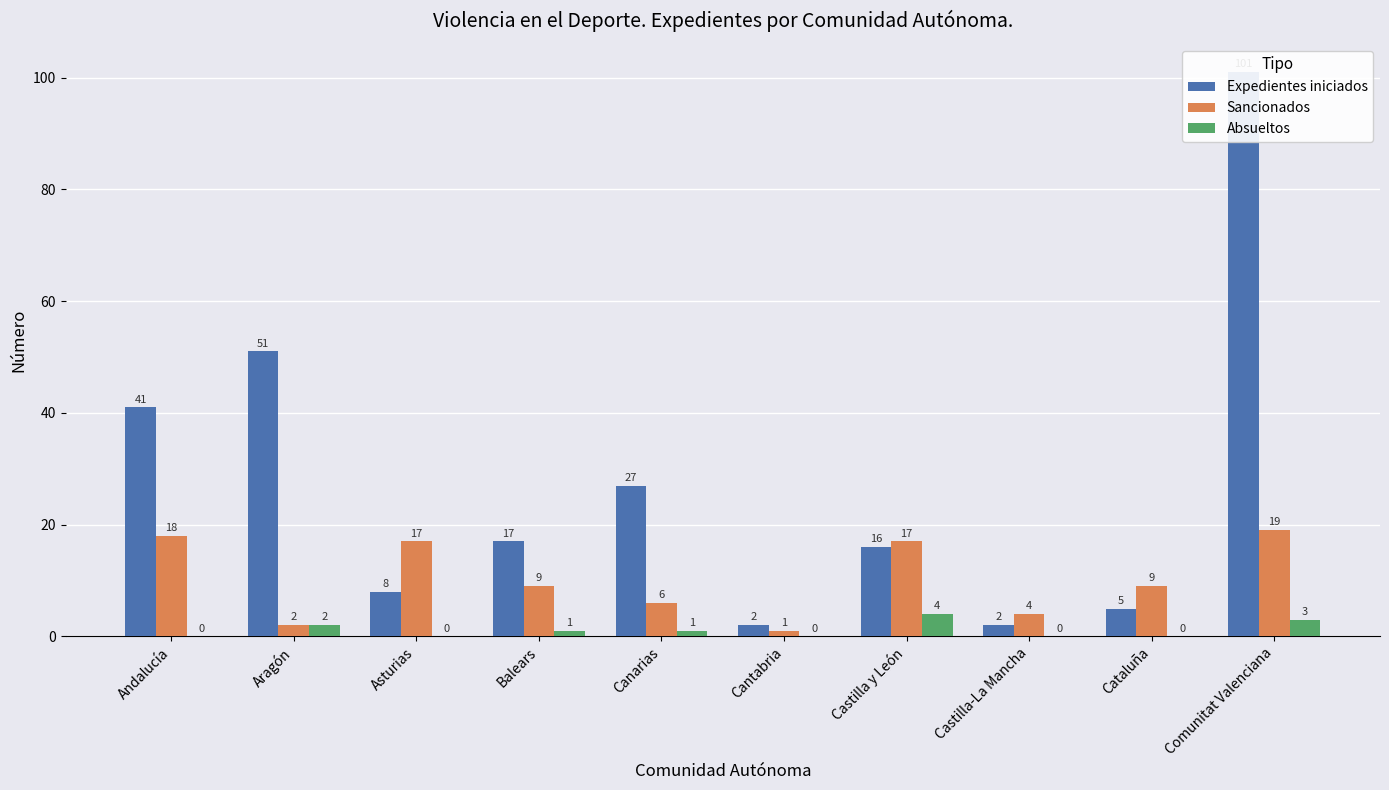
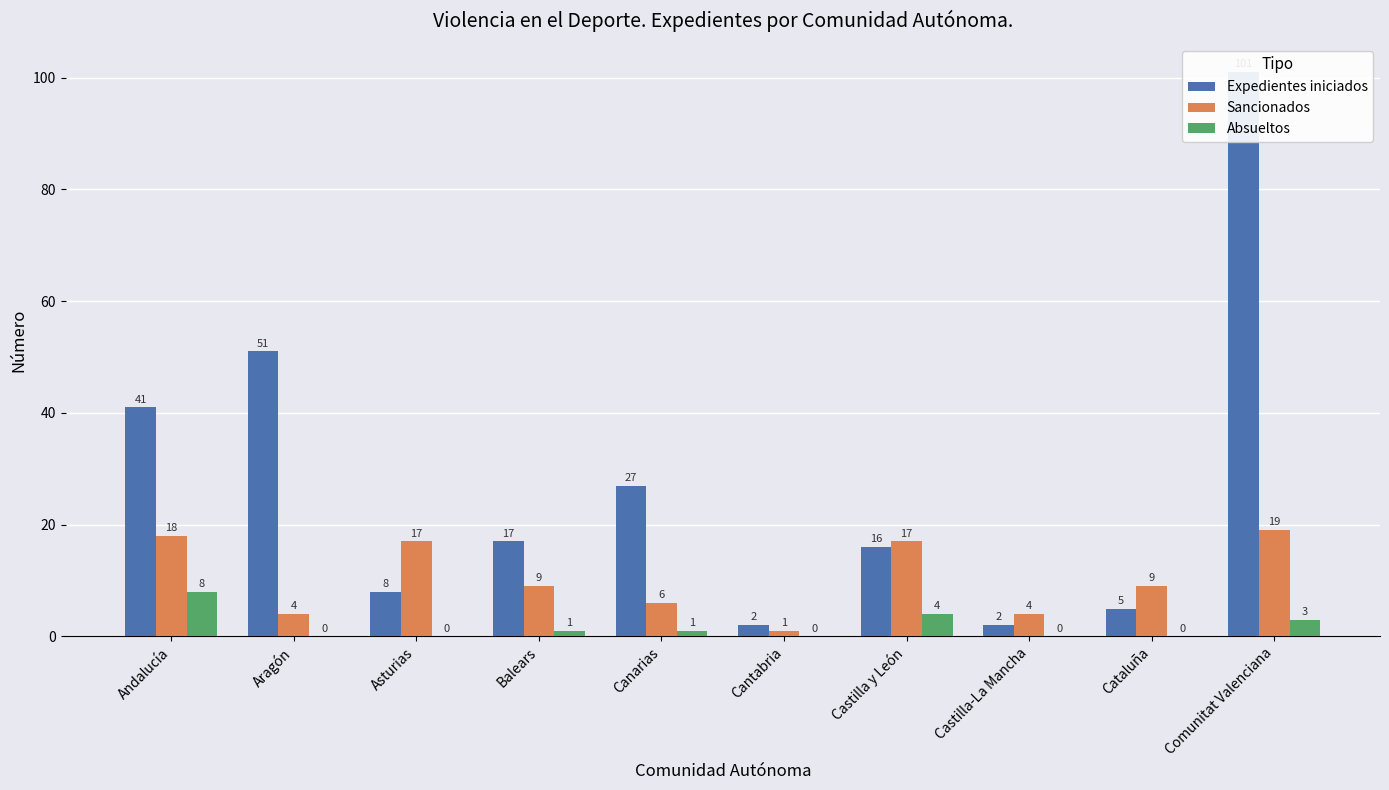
Absueltos, Andalucía: 0 -> 8
Sancionados, Aragón: 2 -> 4
Absueltos, Aragón: 2 -> 0
